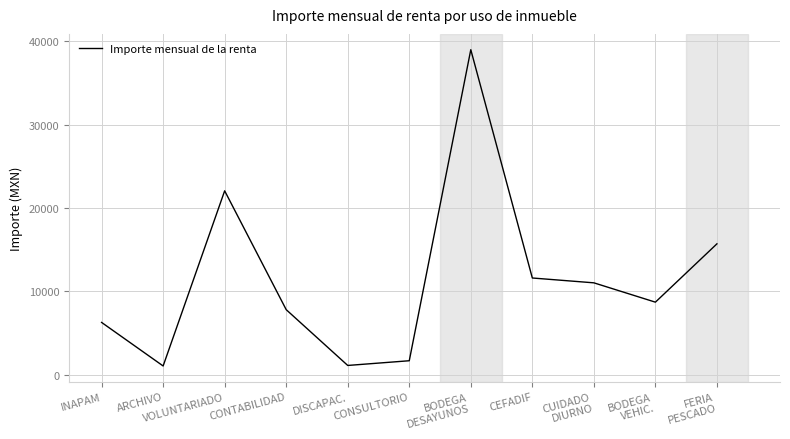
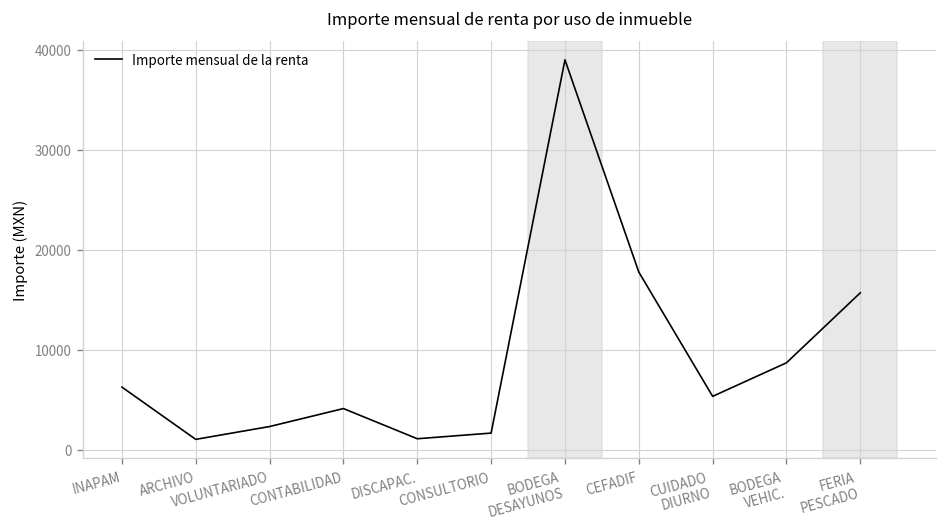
VOLUNTARIADO: 22000 -> 2000
CONTABILIDAD: 8000 -> 4000
CEFADIF: 12000 -> 18000
CUIDADO DIURNO: 11000 -> 5000
